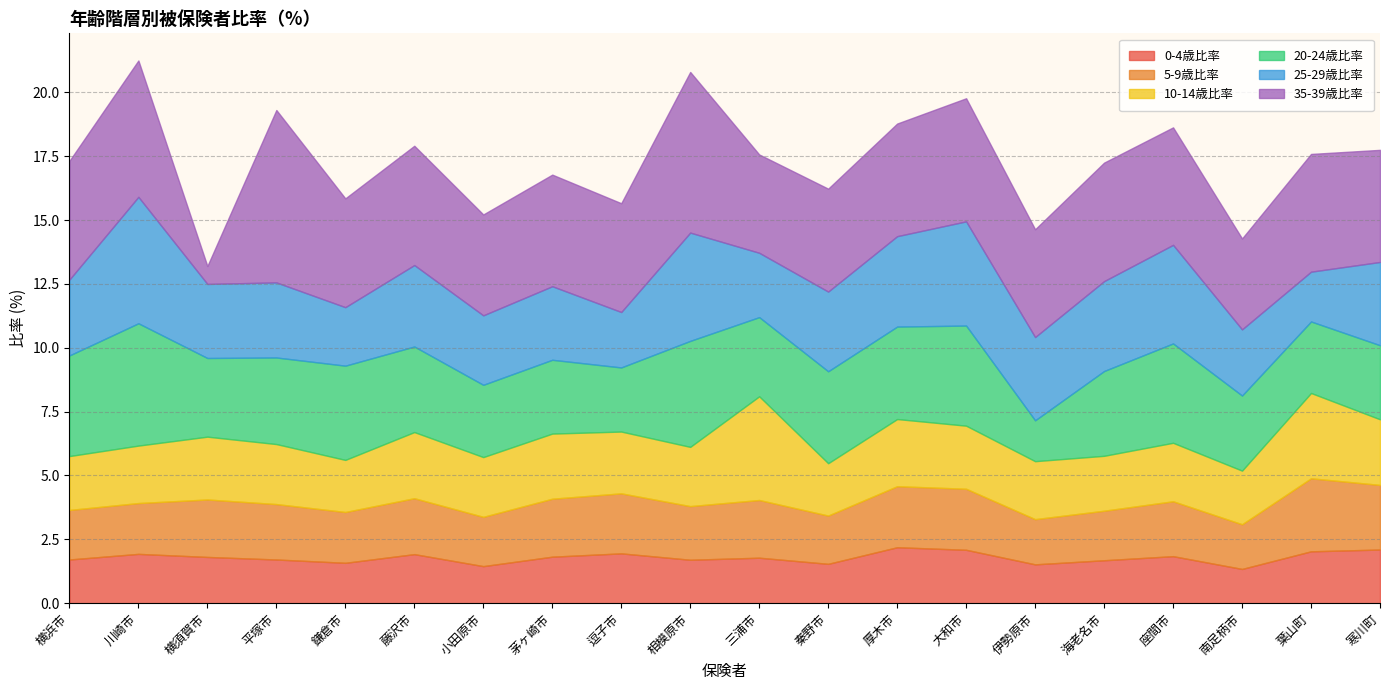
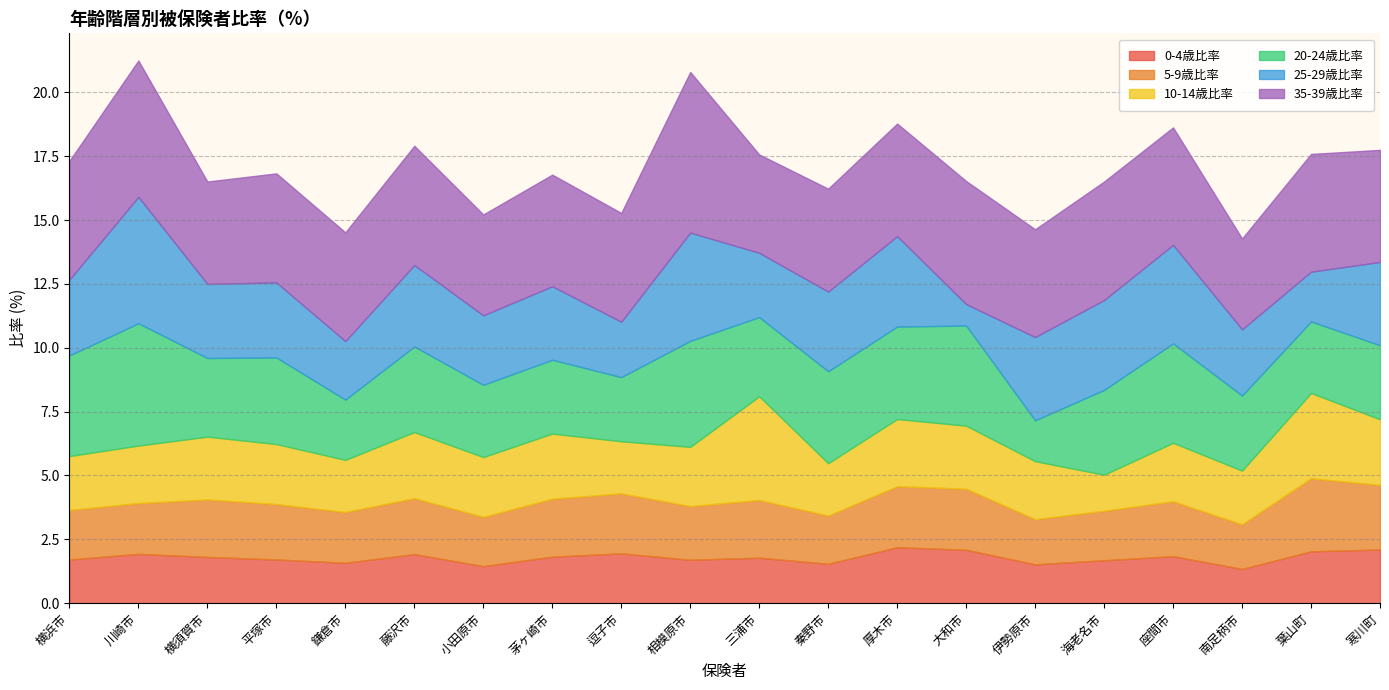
35-39歳比率, 横須賀市: 0.7 -> 4.0
35-39歳比率, 平塚市: 6.8 -> 4.3
20-24歳比率, 鎌倉市: 3.7 -> 2.4
10-14歳比率, 逗子市: 2.4 -> 2.0
25-29歳比率, 大和市: 4.1 -> 0.8
10-14歳比率, 海老名市: 2.1 -> 1.4
